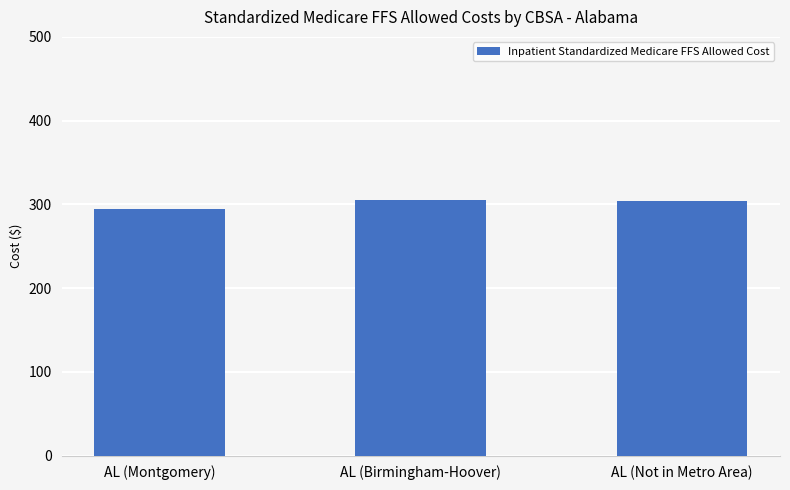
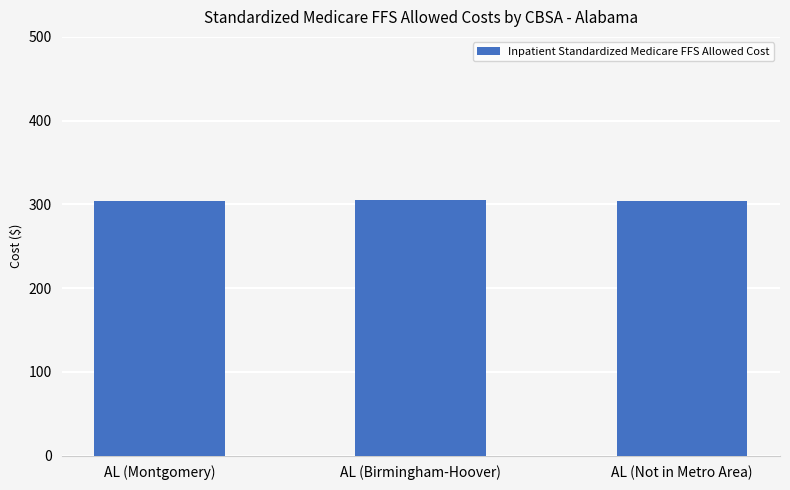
AL (Montgomery): 290 -> 300
